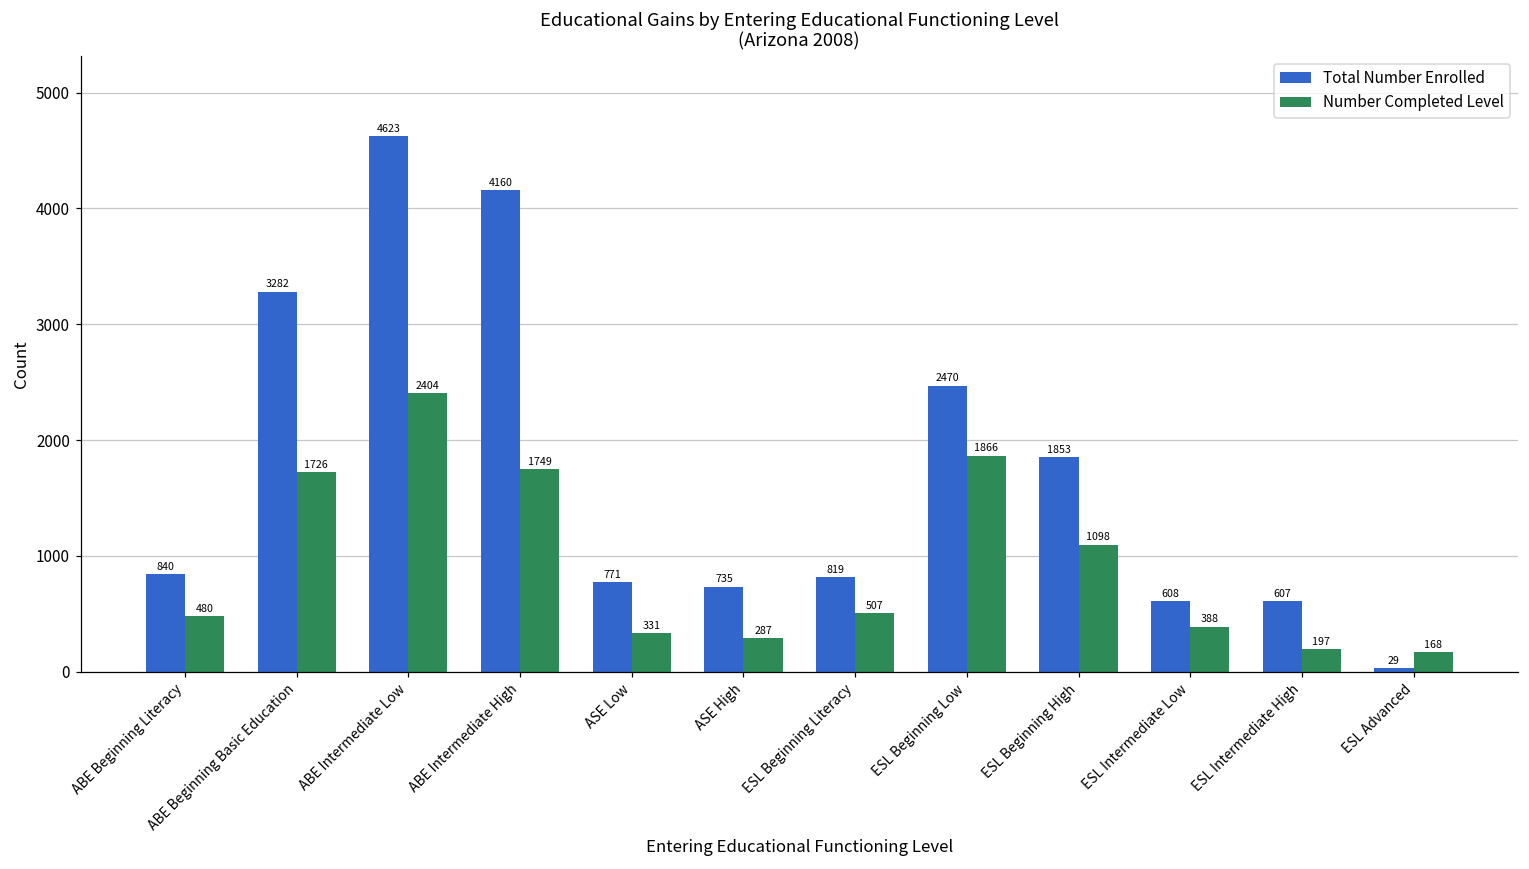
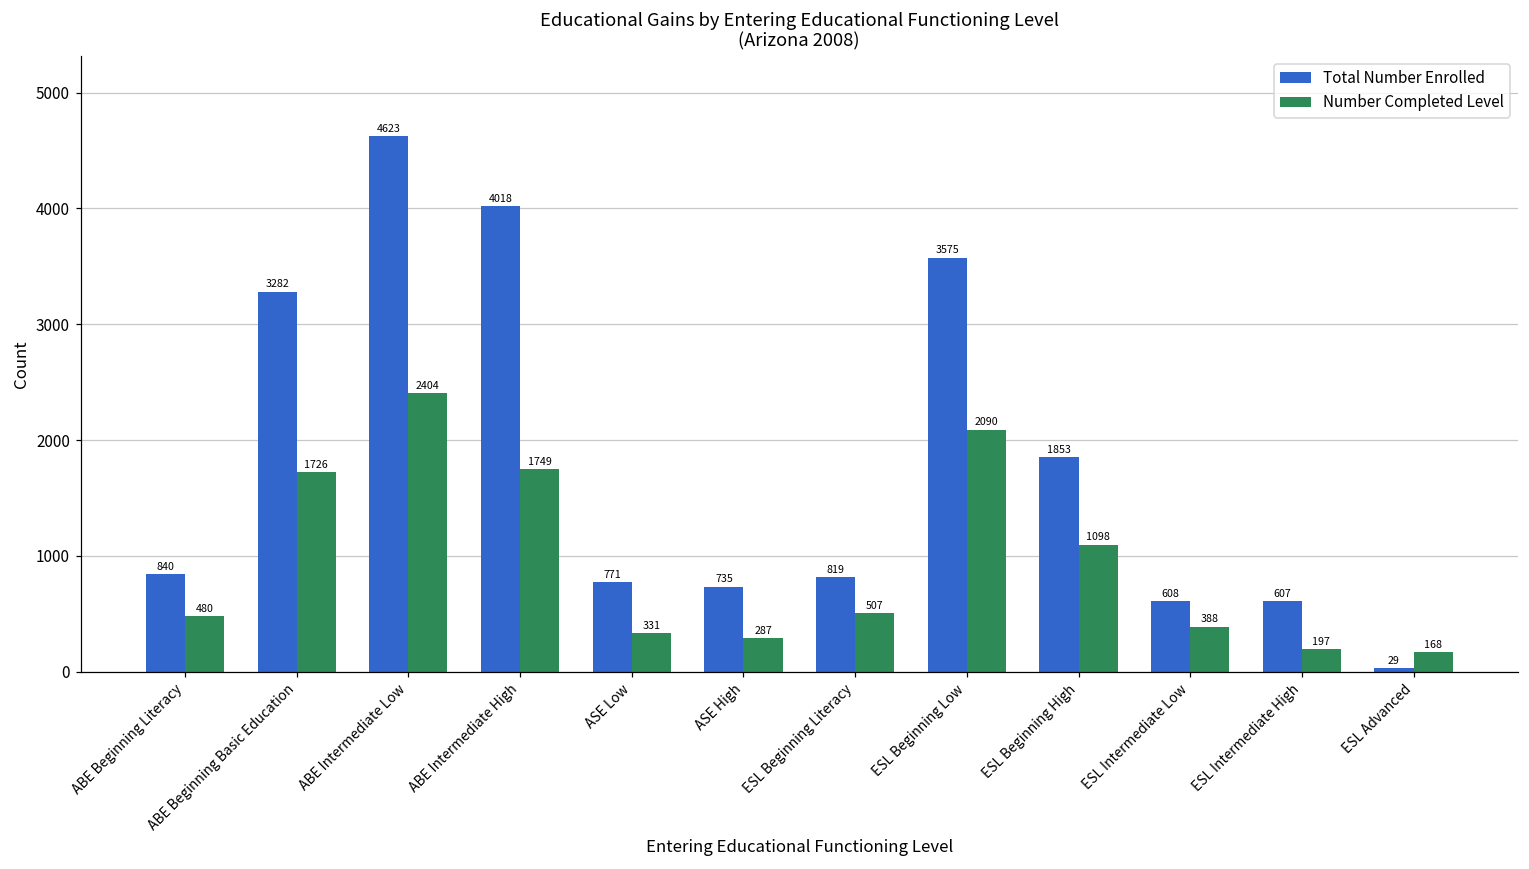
Total Number Enrolled, ABE Intermediate High: 4160 -> 4018
Total Number Enrolled, ESL Beginning Low: 2470 -> 3575
Number Completed Level, ESL Beginning Low: 1866 -> 2090
